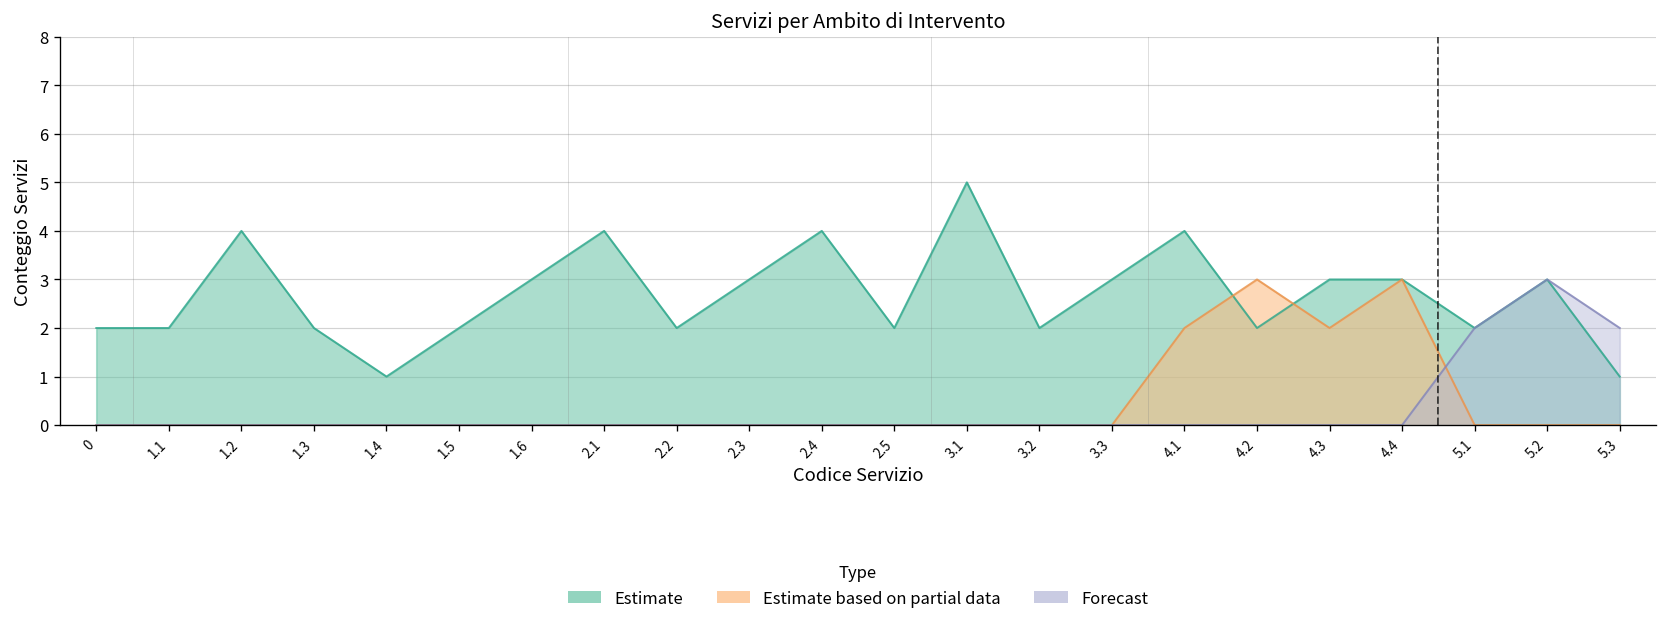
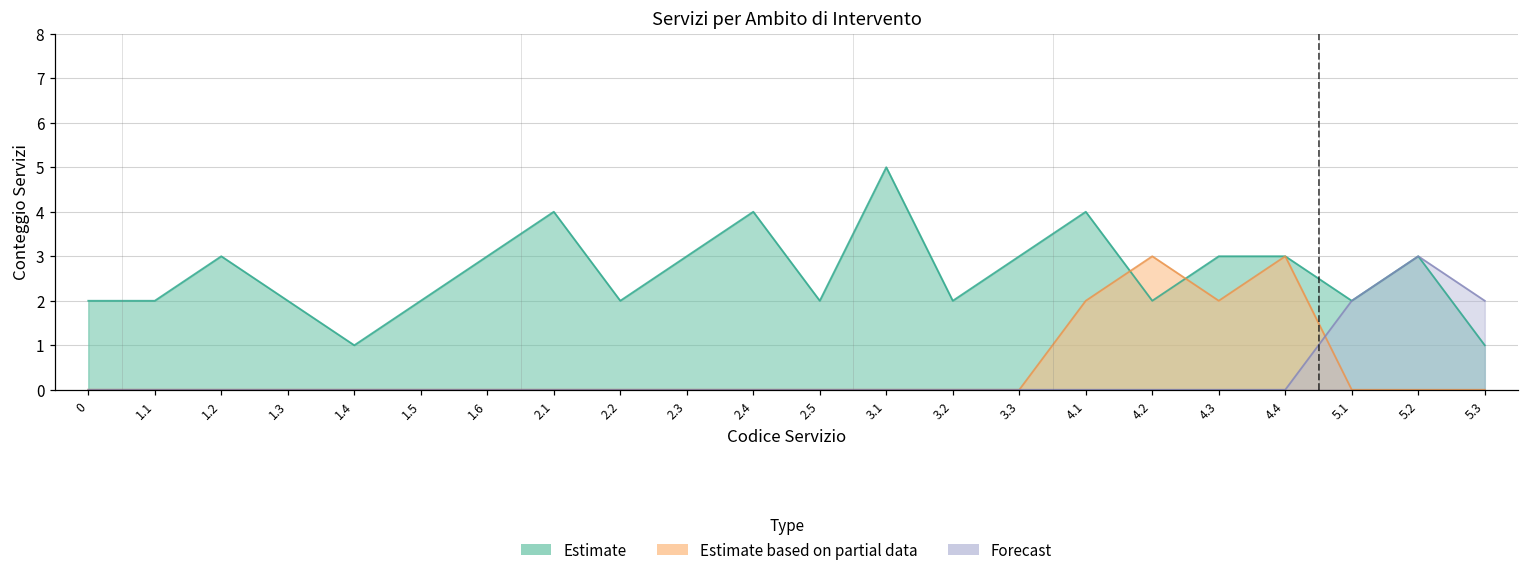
Estimate, 1.2: 4 -> 3
